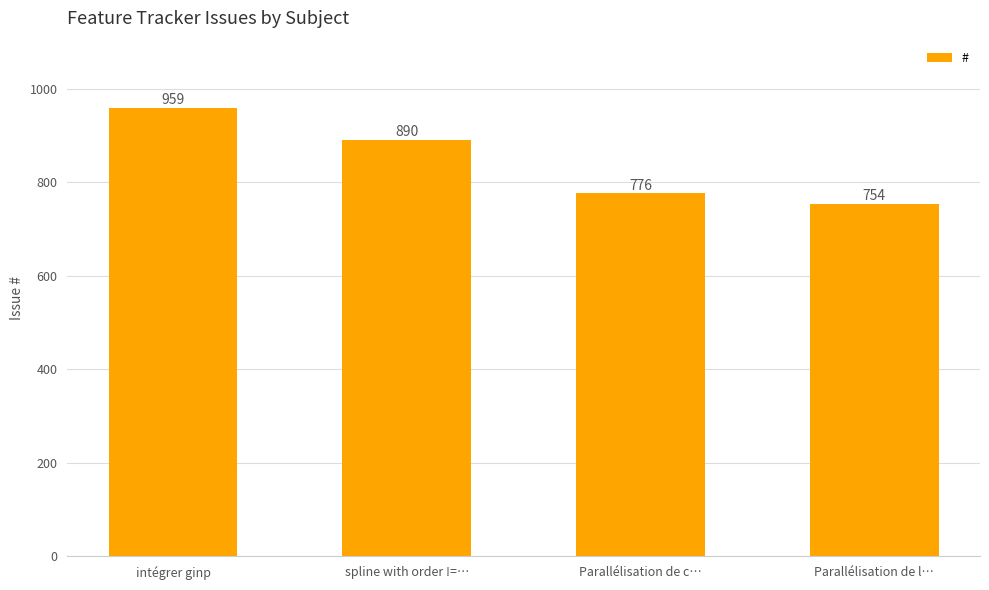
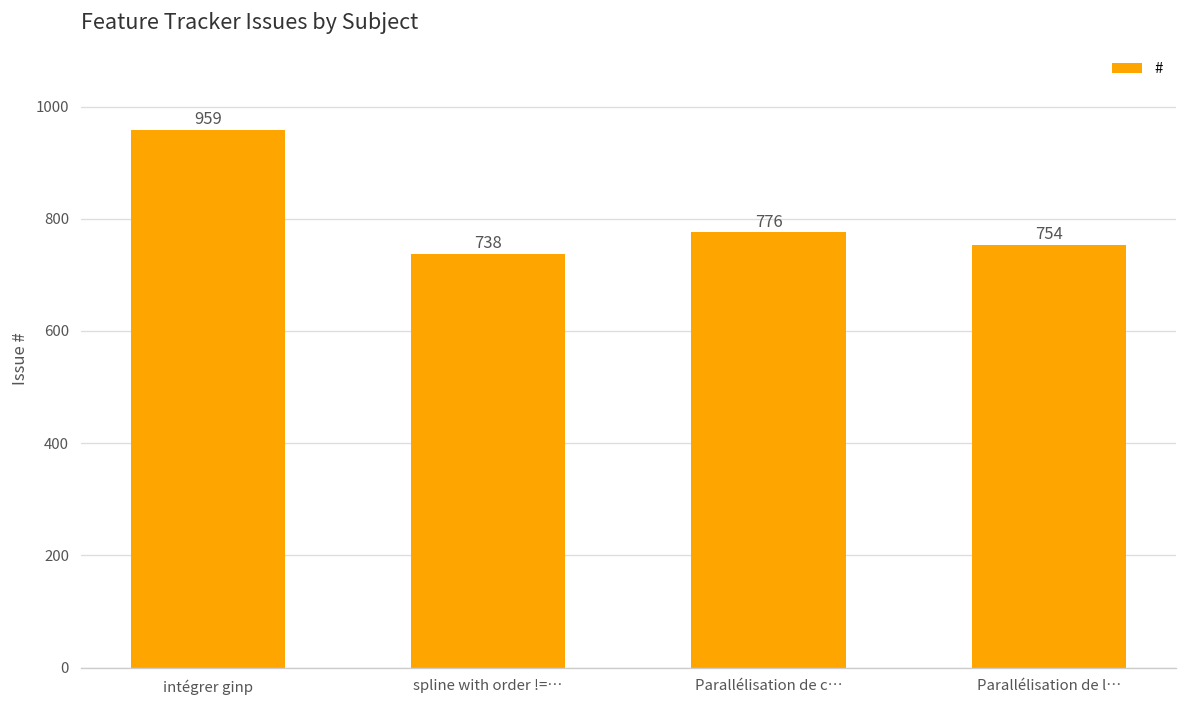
spline with order !=…: 890 -> 738
